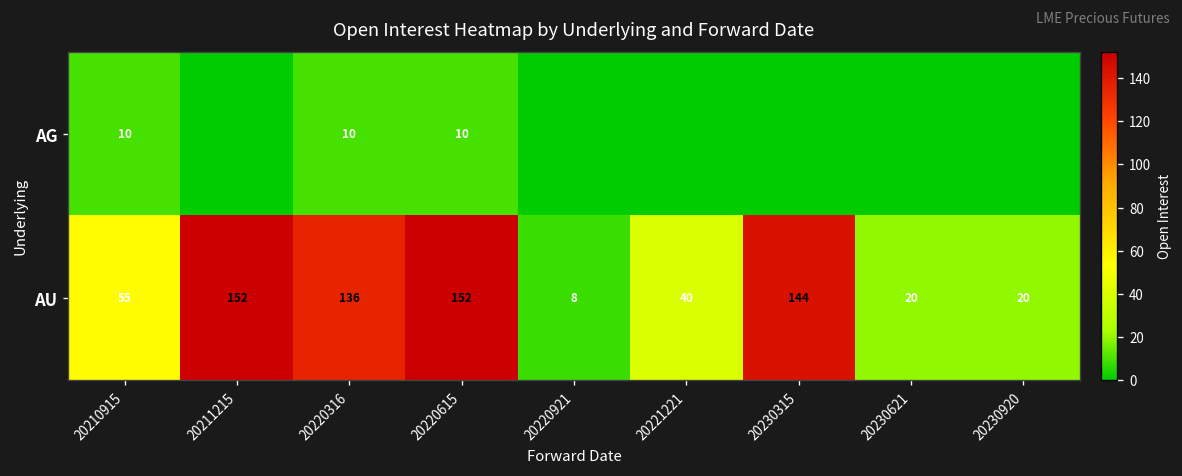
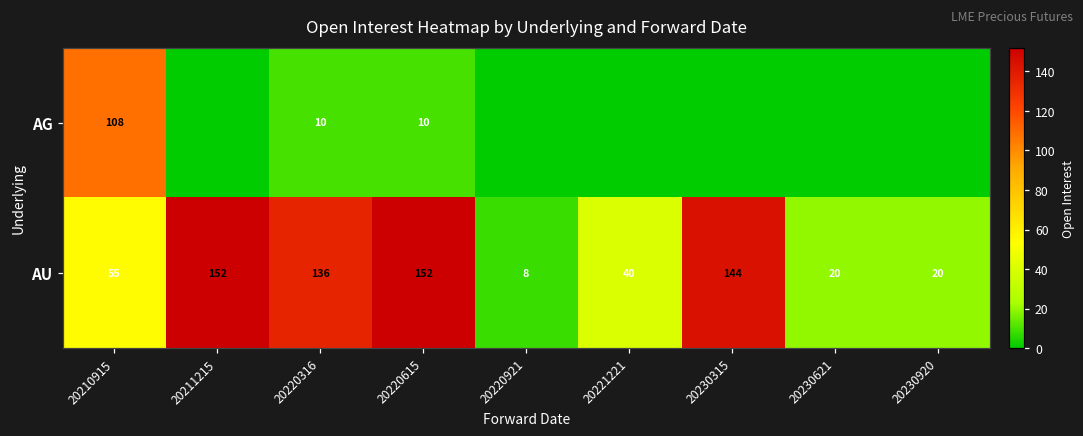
AG, 20210915: 10 -> 108
